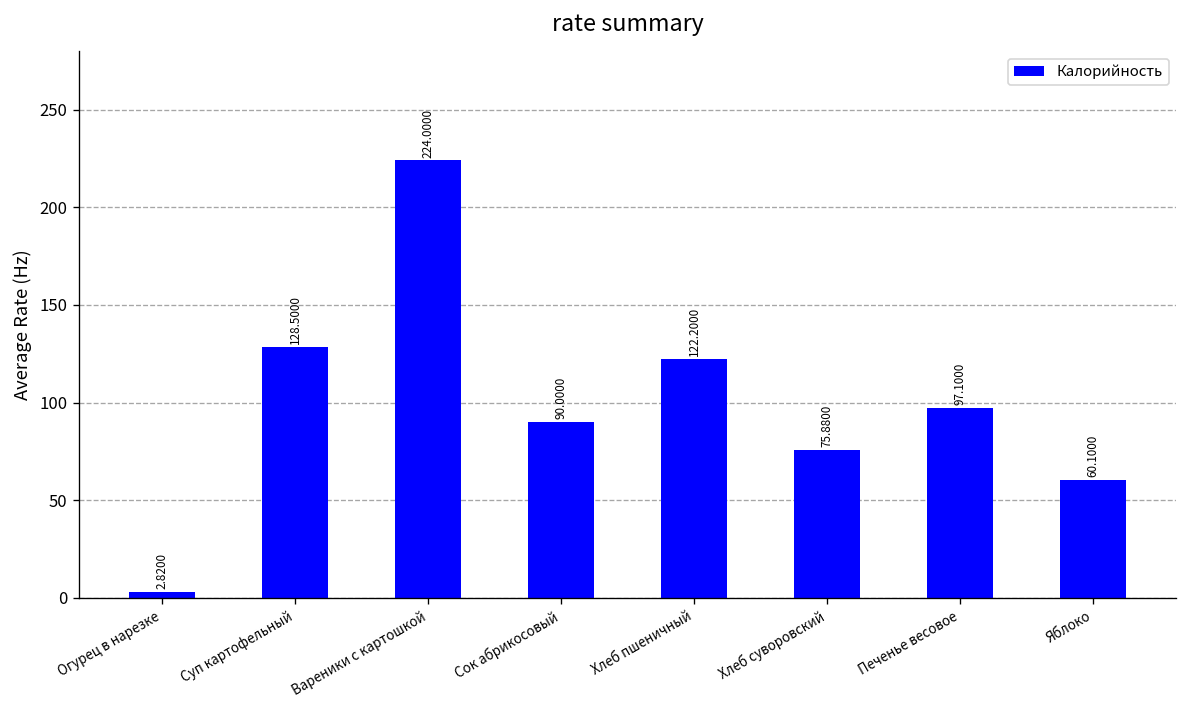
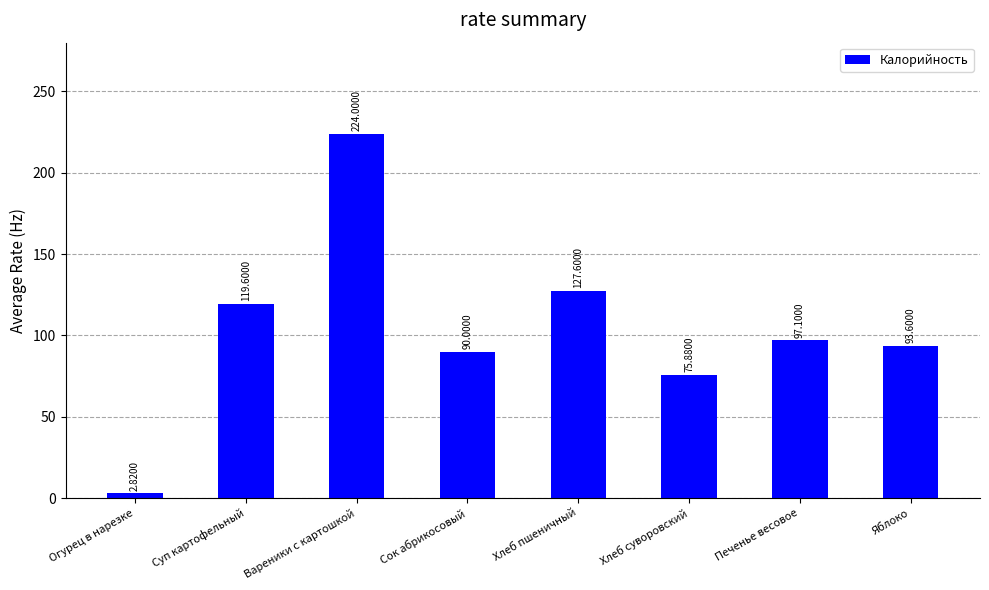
Суп картофельный: 128.5000 -> 119.6000
Хлеб пшеничный: 122.2000 -> 127.6000
Яблоко: 60.1000 -> 93.6000
